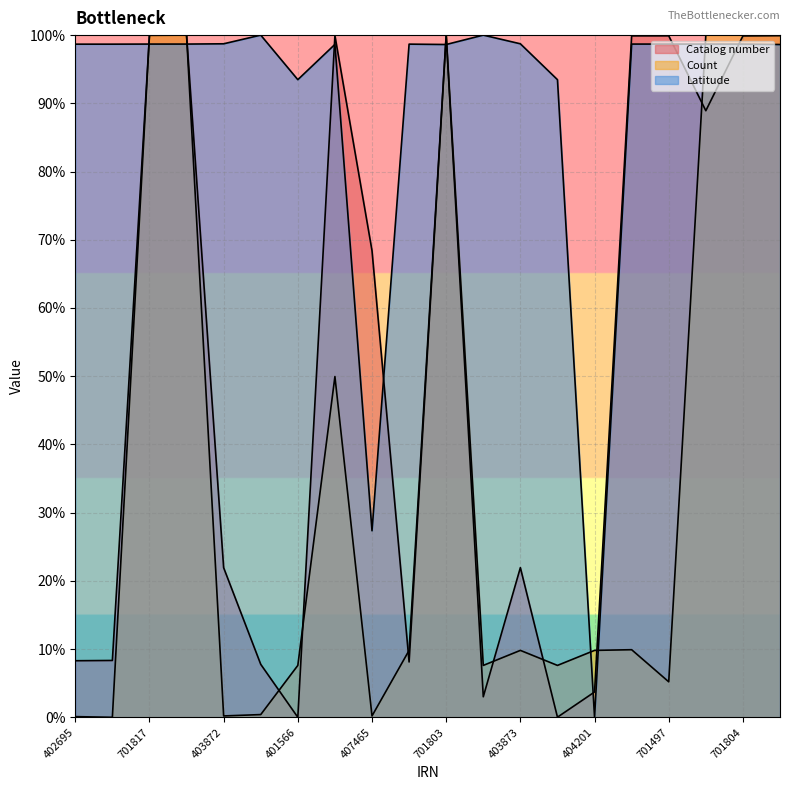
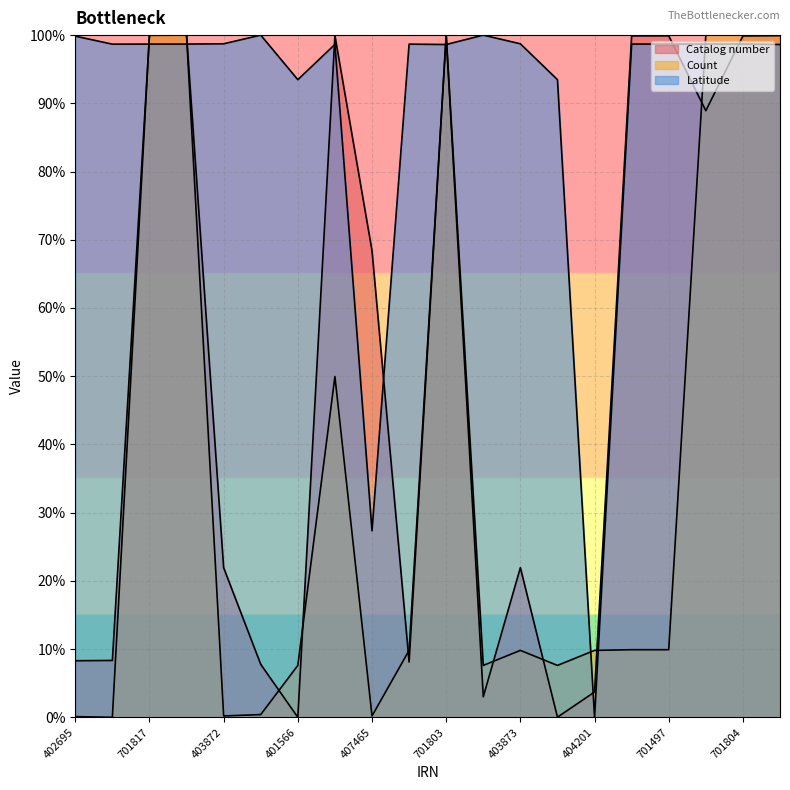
Latitude, 402695: 99% -> 100%
Count, 701497: 5% -> 10%
